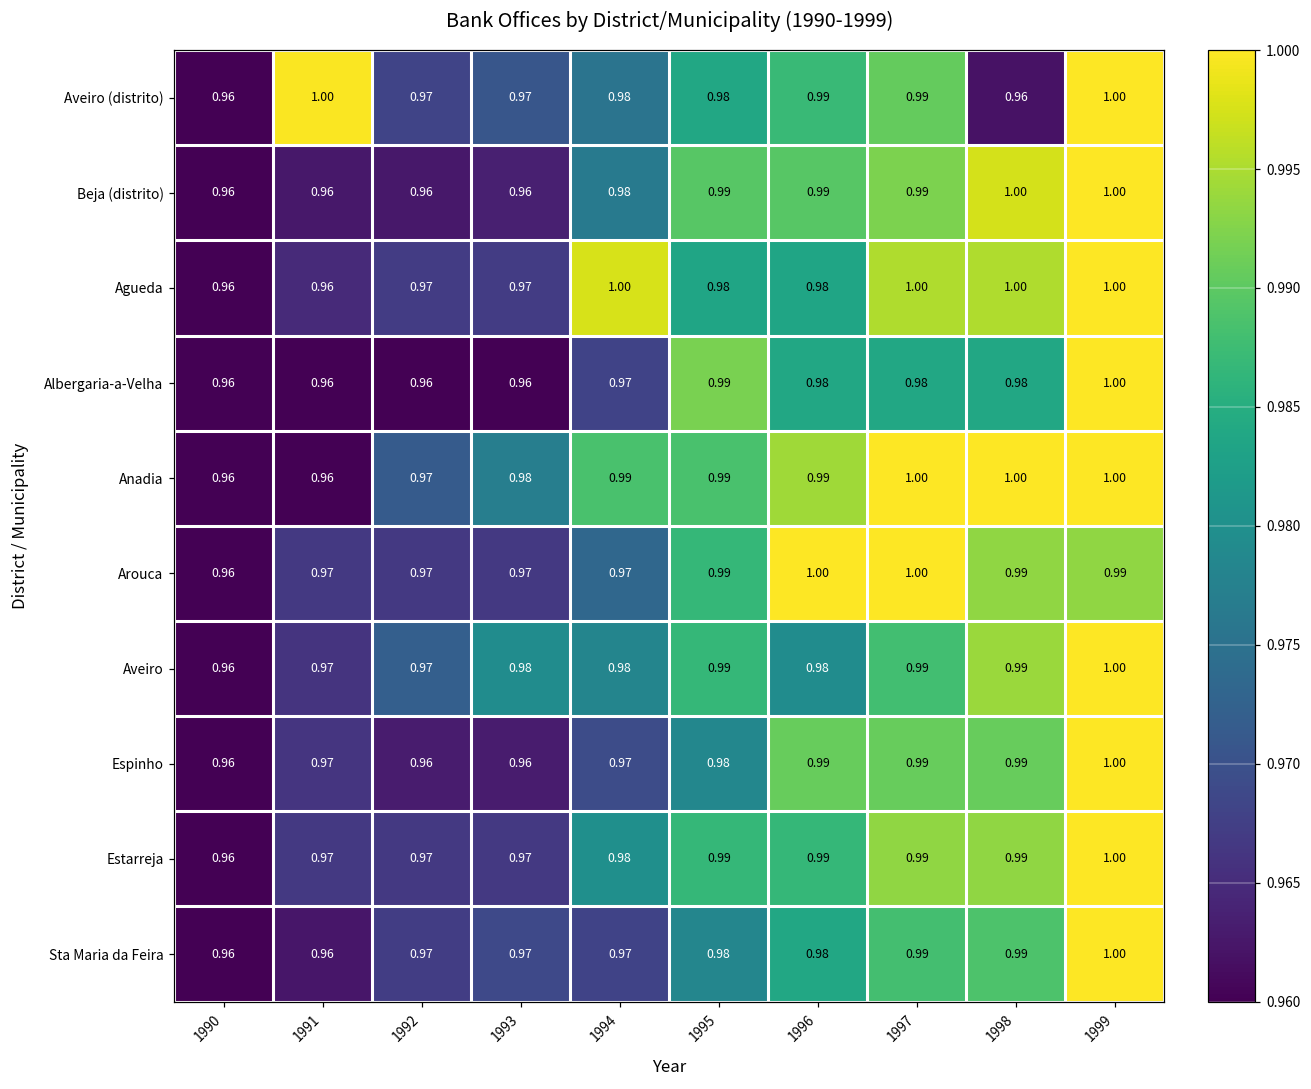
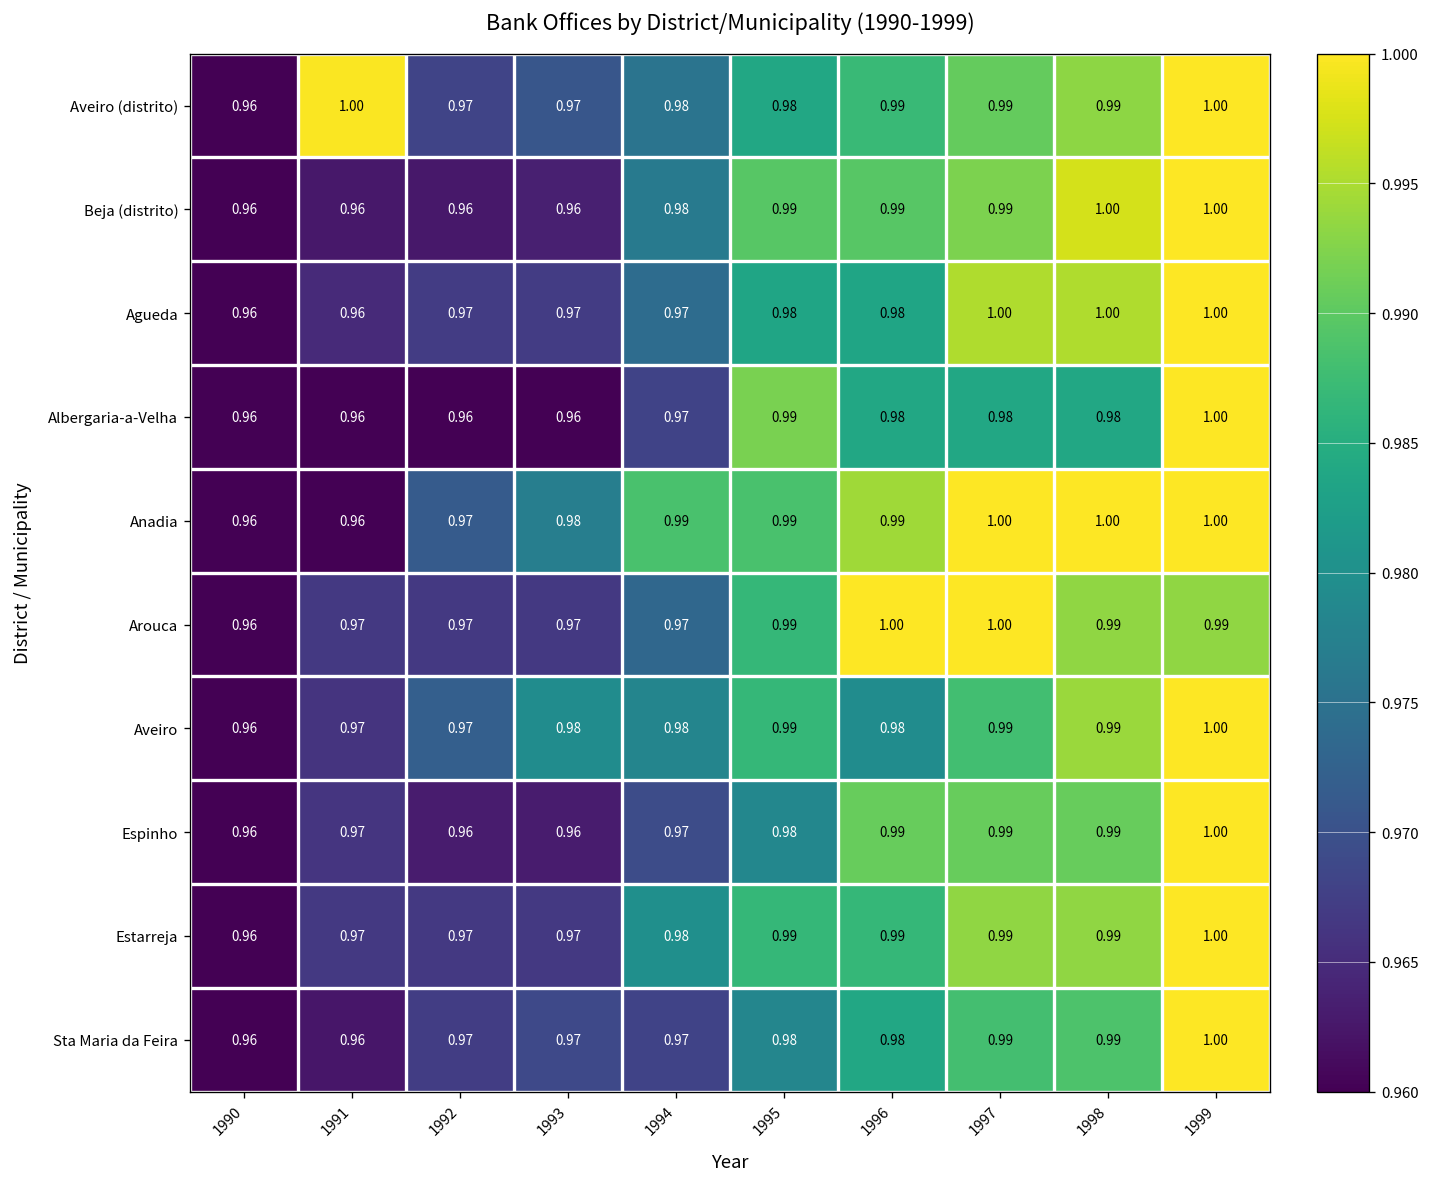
Aveiro (distrito), 1998: 0.96 -> 0.99
Agueda, 1994: 1.00 -> 0.97
